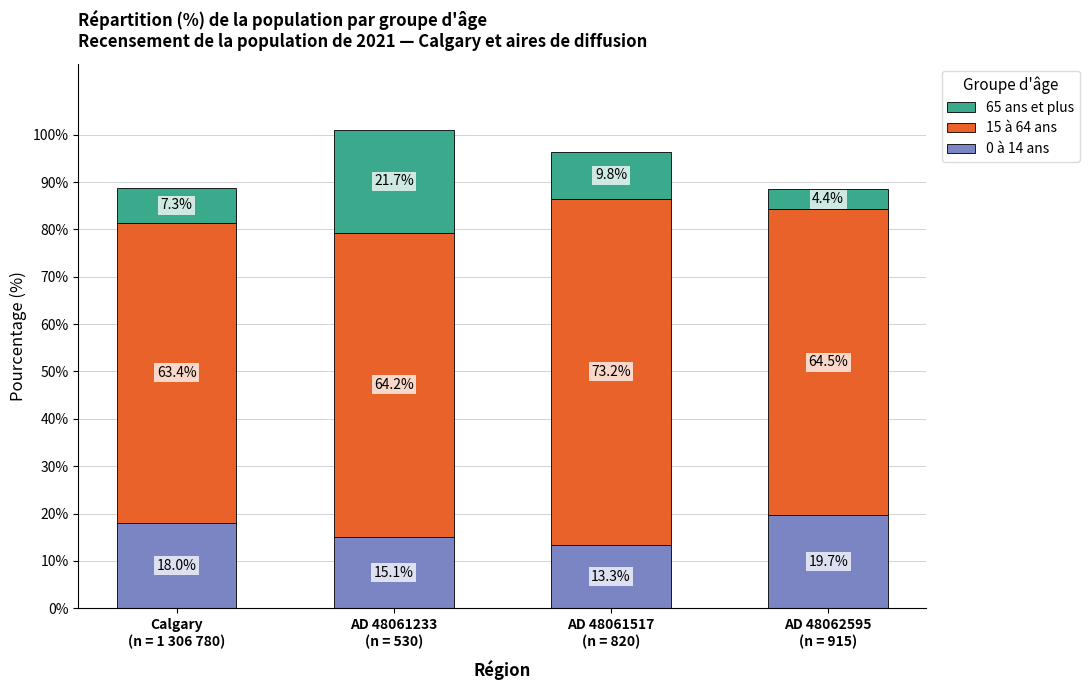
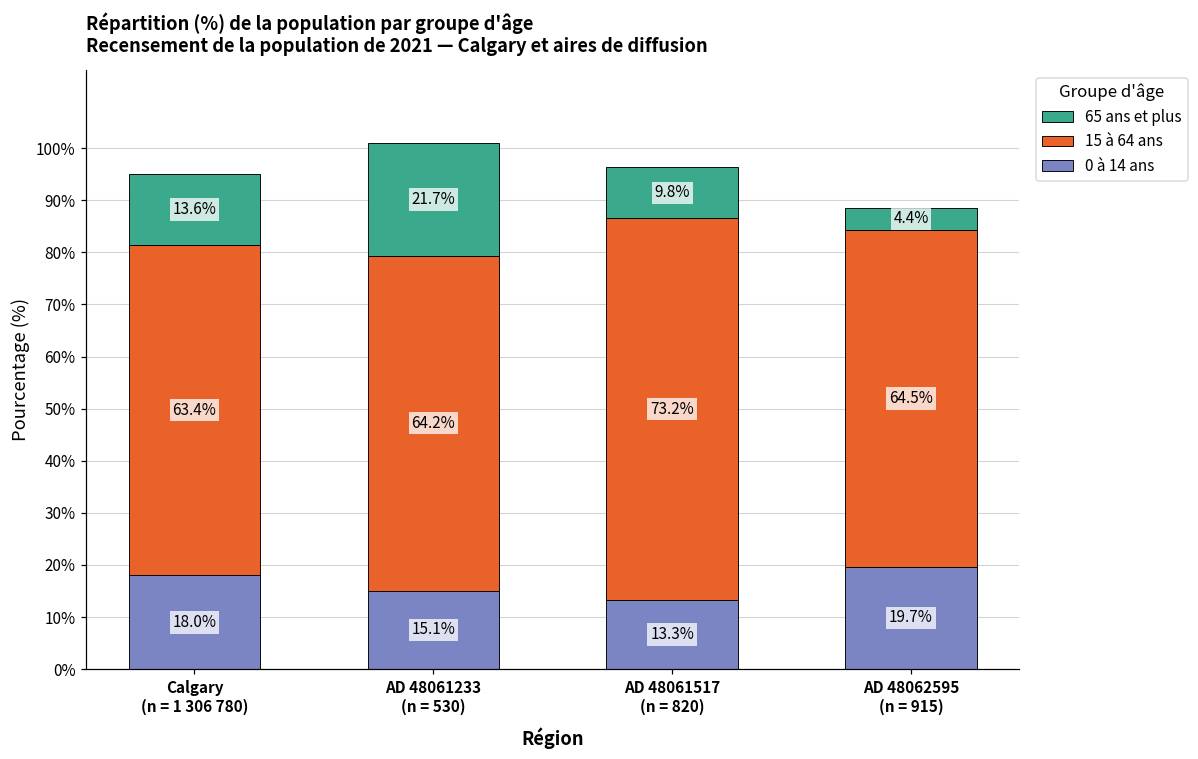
65 ans et plus, Calgary (n = 1 306 780): 7.3% -> 13.6%
